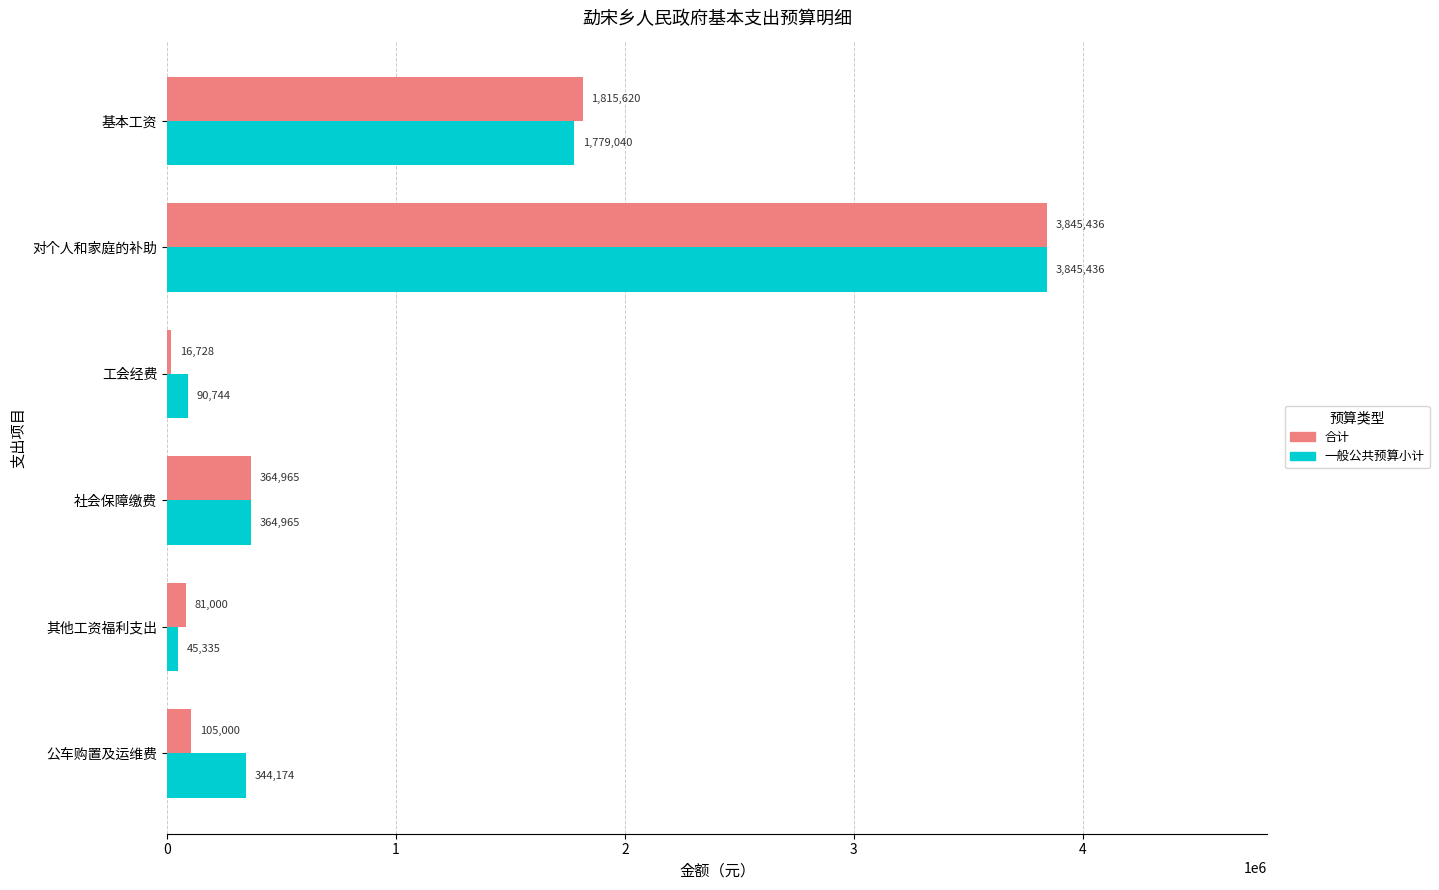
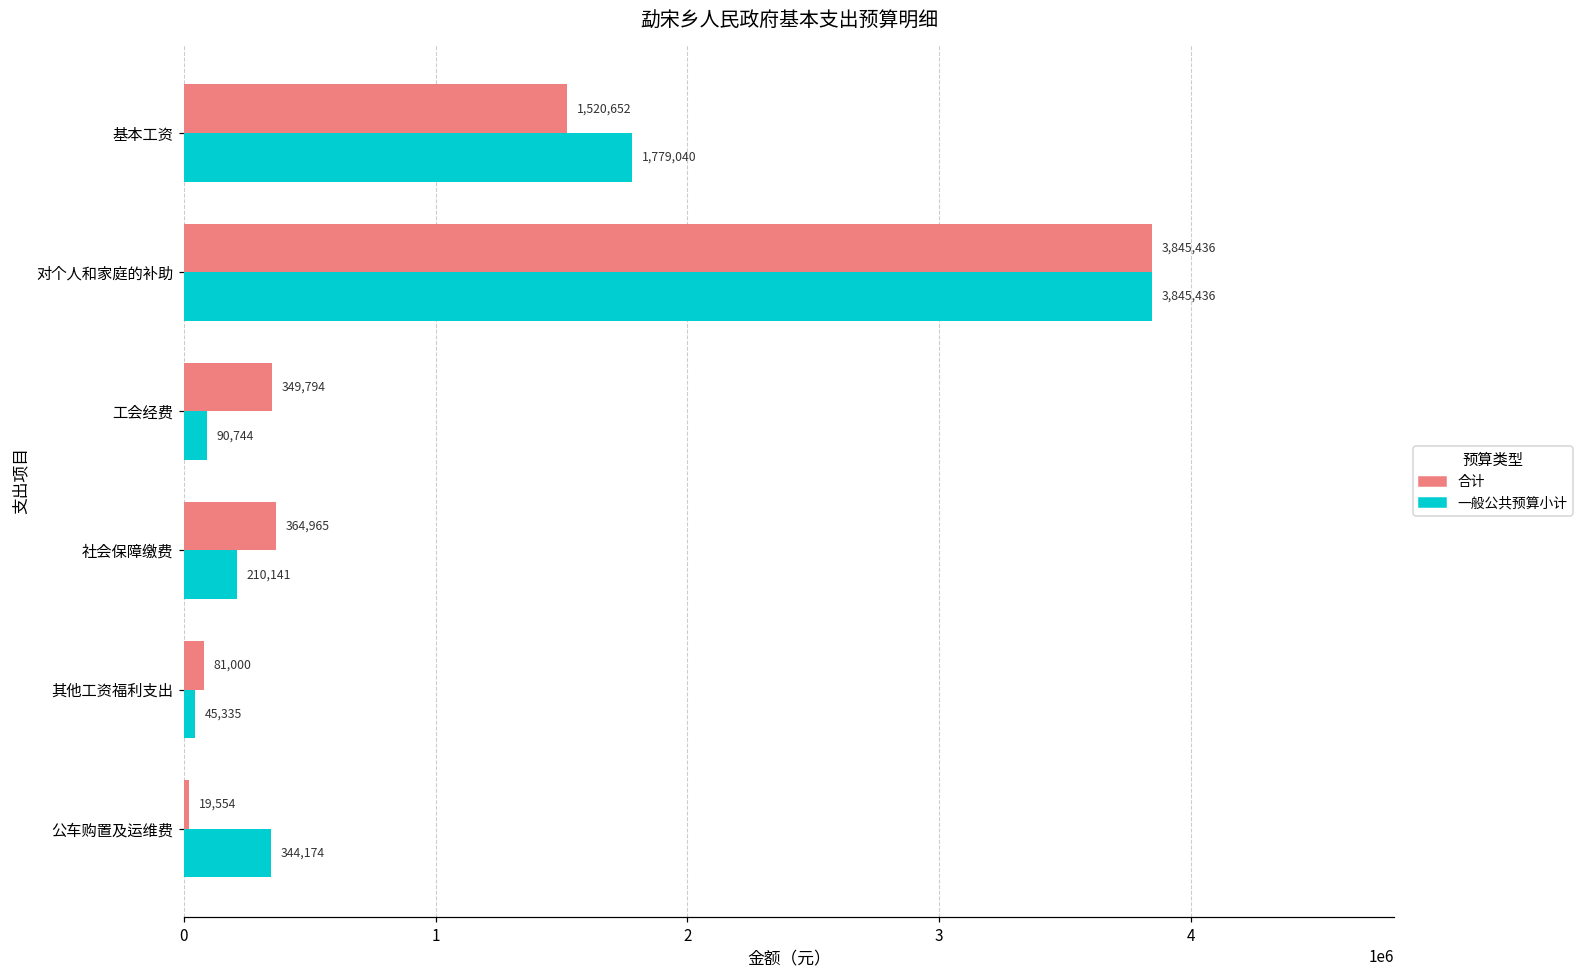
合计, 基本工资: 1,815,620 -> 1,520,652
合计, 工会经费: 16,728 -> 349,794
一般公共预算小计, 社会保障缴费: 364,965 -> 210,141
合计, 公车购置及运维费: 105,000 -> 19,554
